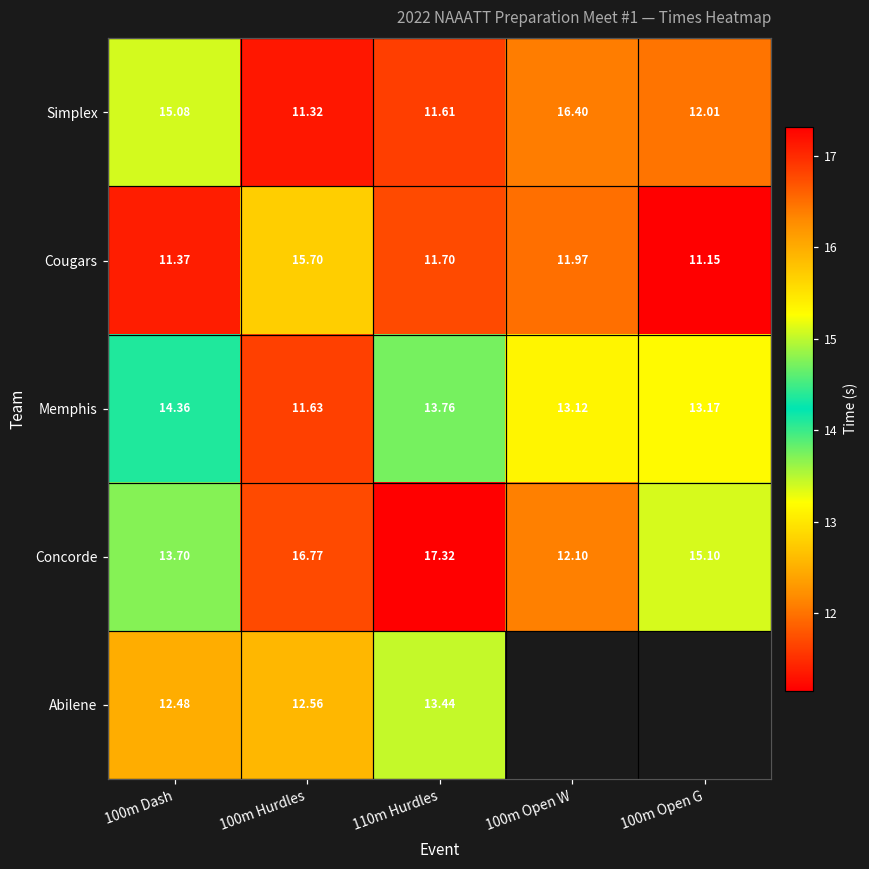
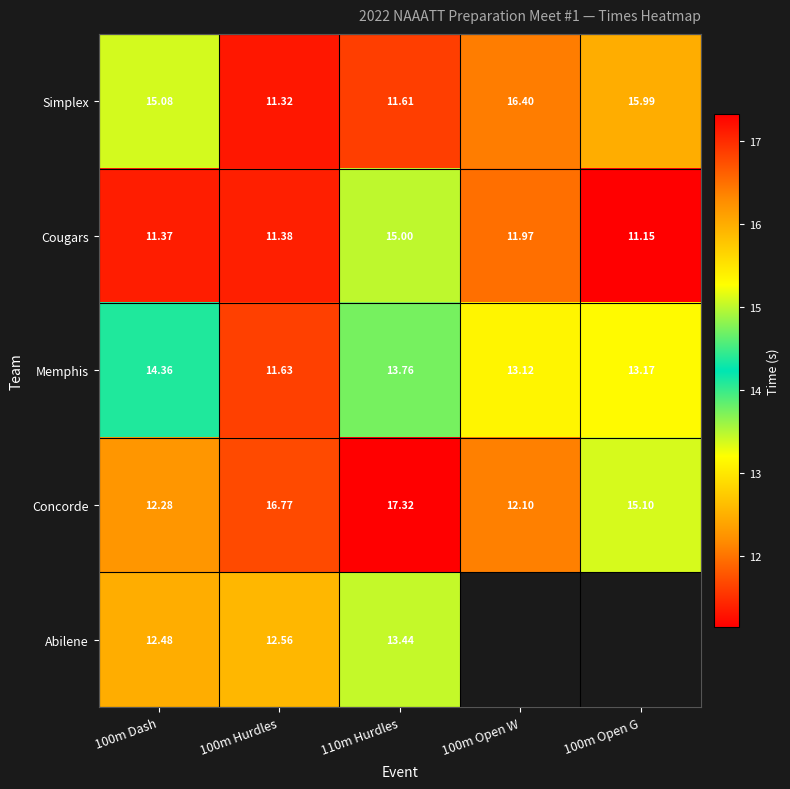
Simplex, 100m Open G: 12.01 -> 15.99
Cougars, 100m Hurdles: 15.70 -> 11.38
Cougars, 110m Hurdles: 11.70 -> 15.00
Concorde, 100m Dash: 13.70 -> 12.28
